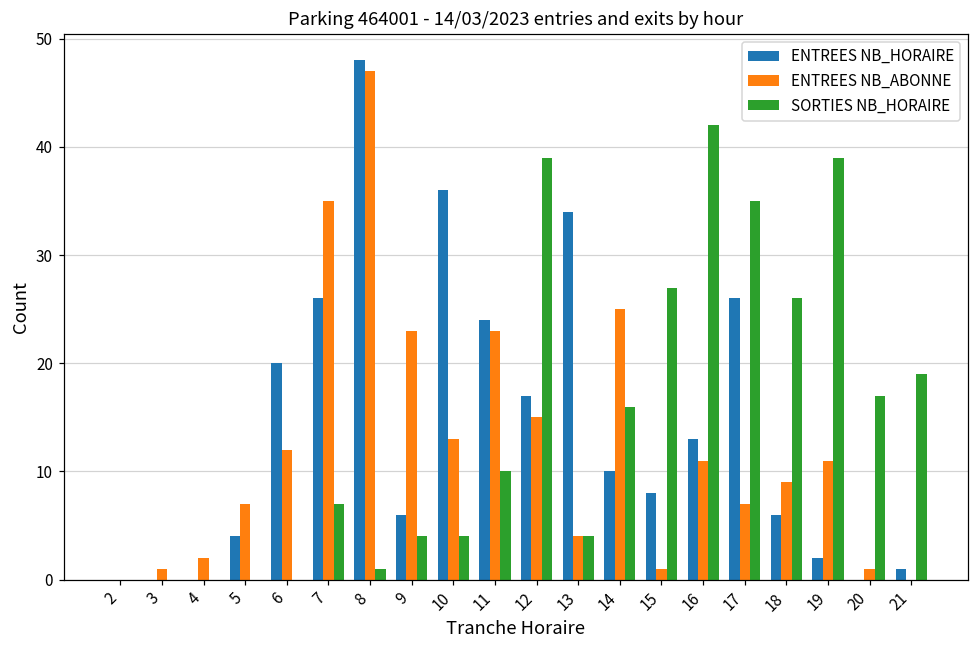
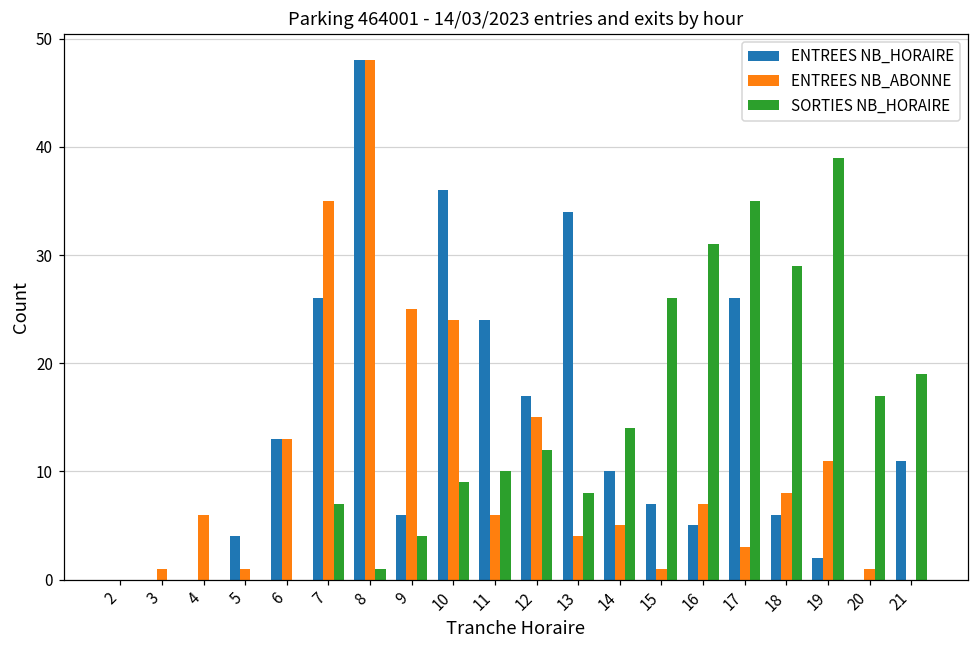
ENTREES NB_ABONNE, 4: 2 -> 6
ENTREES NB_ABONNE, 5: 7 -> 1
ENTREES NB_HORAIRE, 6: 20 -> 13
ENTREES NB_ABONNE, 6: 12 -> 13
ENTREES NB_ABONNE, 8: 47 -> 48
ENTREES NB_ABONNE, 9: 23 -> 25
ENTREES NB_ABONNE, 10: 13 -> 24
SORTIES NB_HORAIRE, 10: 4 -> 9
ENTREES NB_ABONNE, 11: 23 -> 6
SORTIES NB_HORAIRE, 12: 39 -> 12
SORTIES NB_HORAIRE, 13: 4 -> 8
ENTREES NB_ABONNE, 14: 25 -> 5
SORTIES NB_HORAIRE, 14: 16 -> 14
ENTREES NB_HORAIRE, 15: 8 -> 7
SORTIES NB_HORAIRE, 15: 27 -> 26
ENTREES NB_HORAIRE, 16: 13 -> 5
ENTREES NB_ABONNE, 16: 11 -> 7
SORTIES NB_HORAIRE, 16: 42 -> 31
ENTREES NB_ABONNE, 17: 7 -> 3
ENTREES NB_ABONNE, 18: 9 -> 8
SORTIES NB_HORAIRE, 18: 26 -> 29
ENTREES NB_HORAIRE, 21: 1 -> 11
